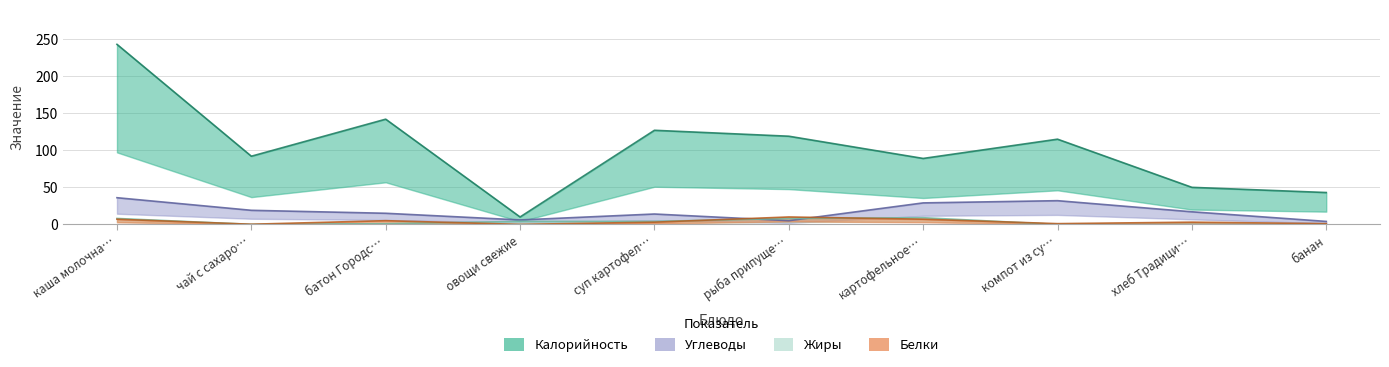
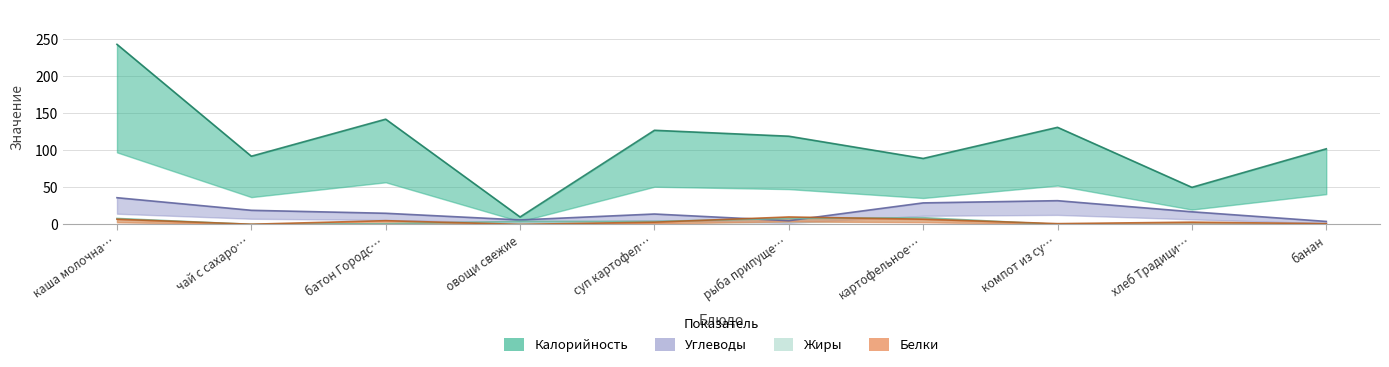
Калорийность, компот из су…: 120 -> 130
Калорийность, банан: 40 -> 100
